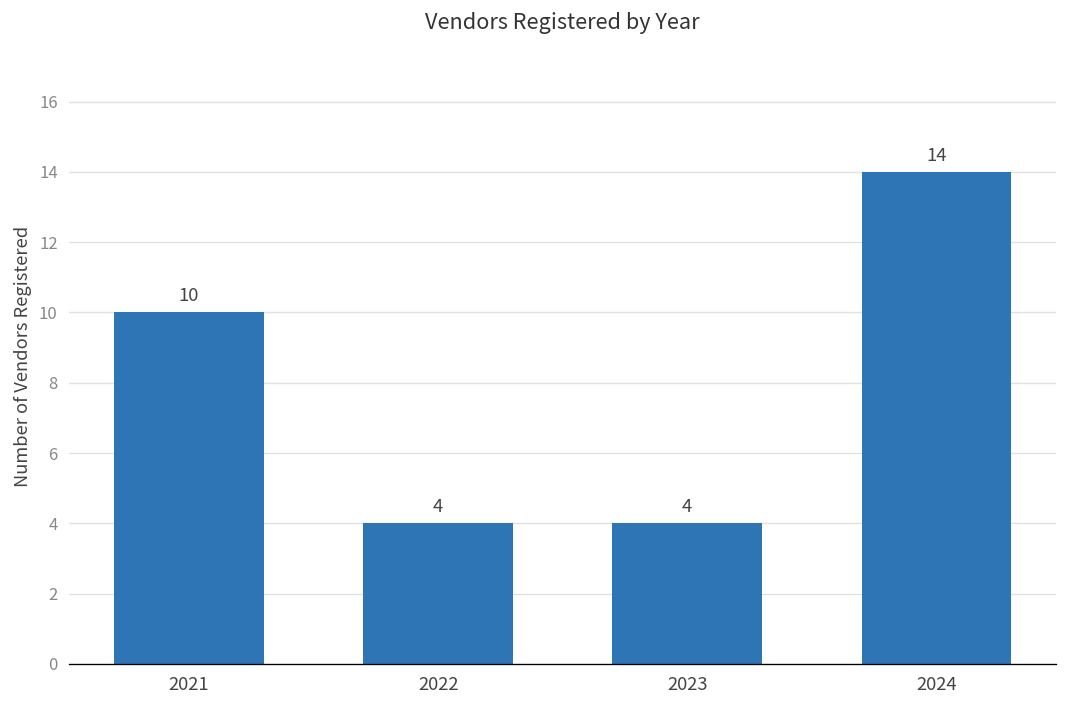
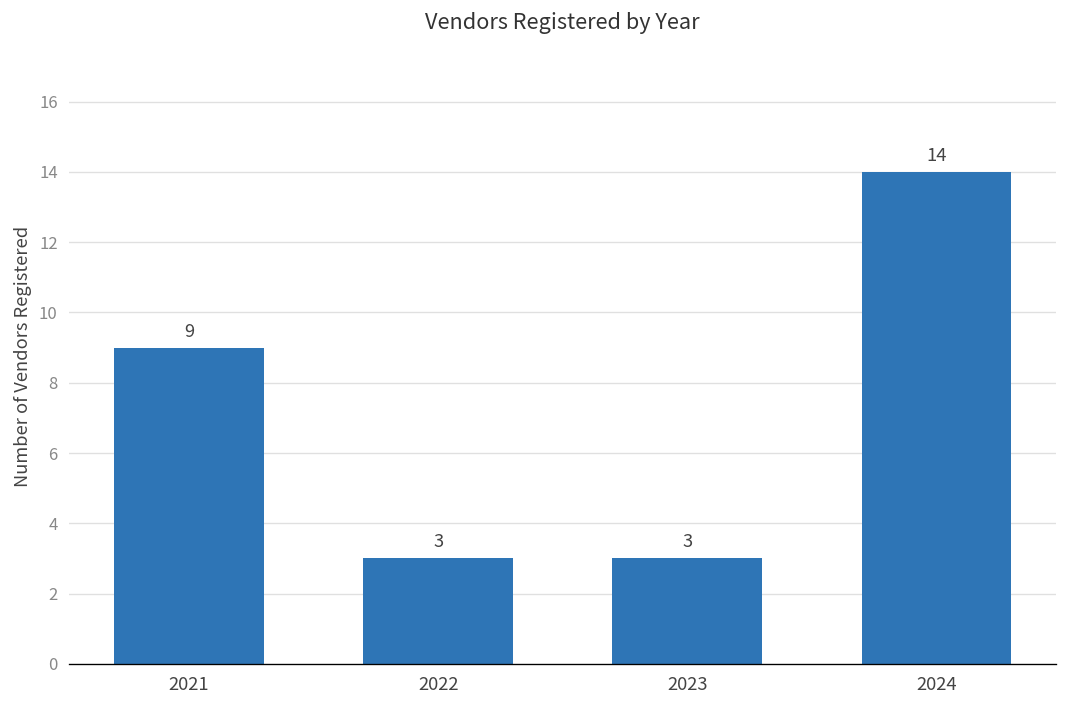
2021: 10 -> 9
2022: 4 -> 3
2023: 4 -> 3
